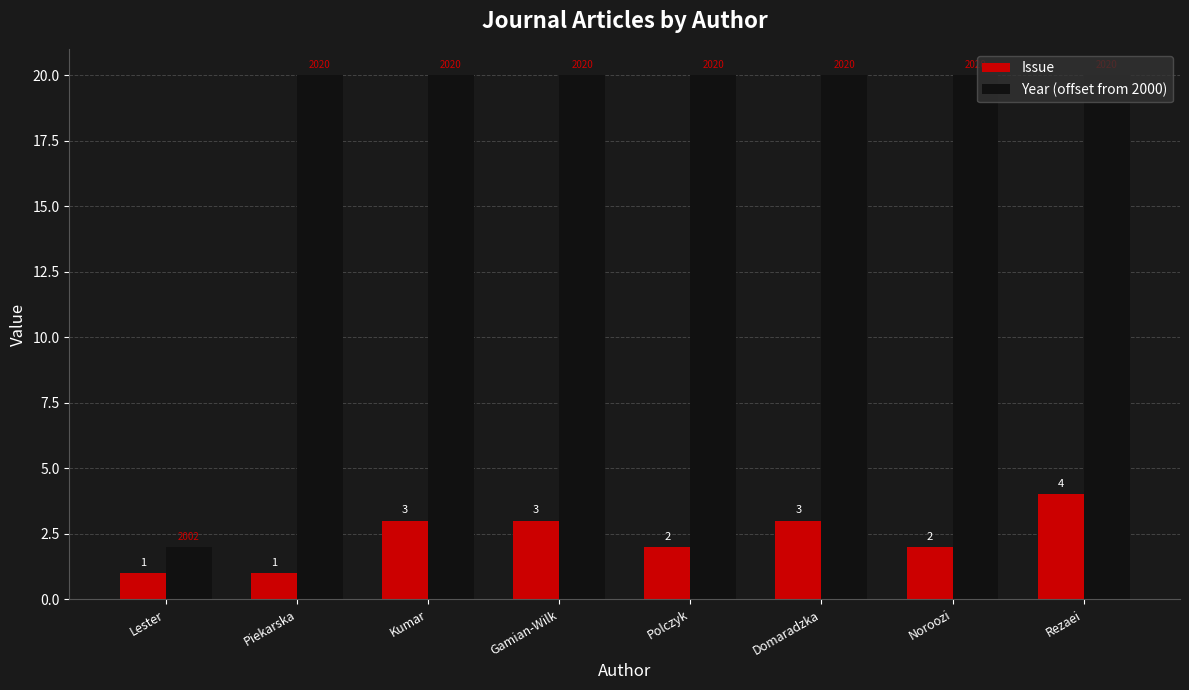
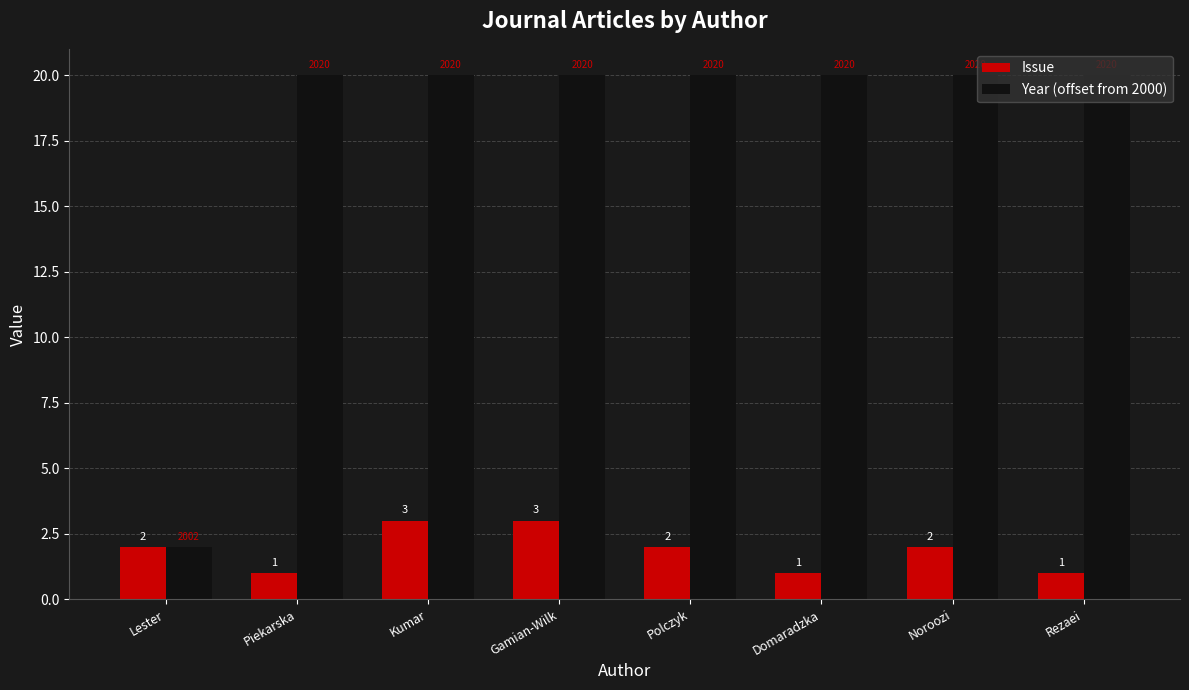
Issue, Lester: 1 -> 2
Issue, Domaradzka: 3 -> 1
Issue, Rezaei: 4 -> 1
